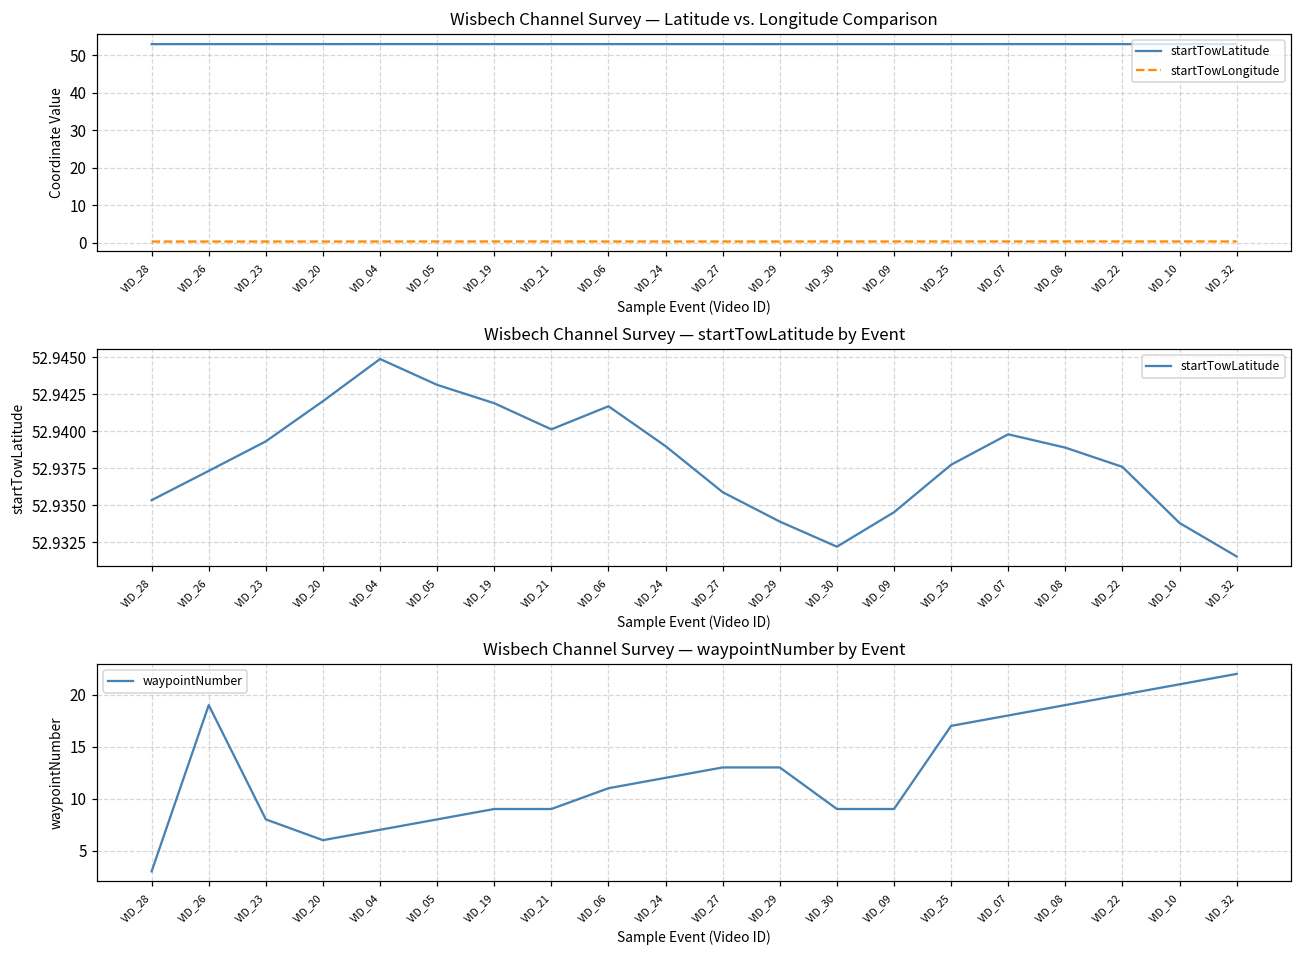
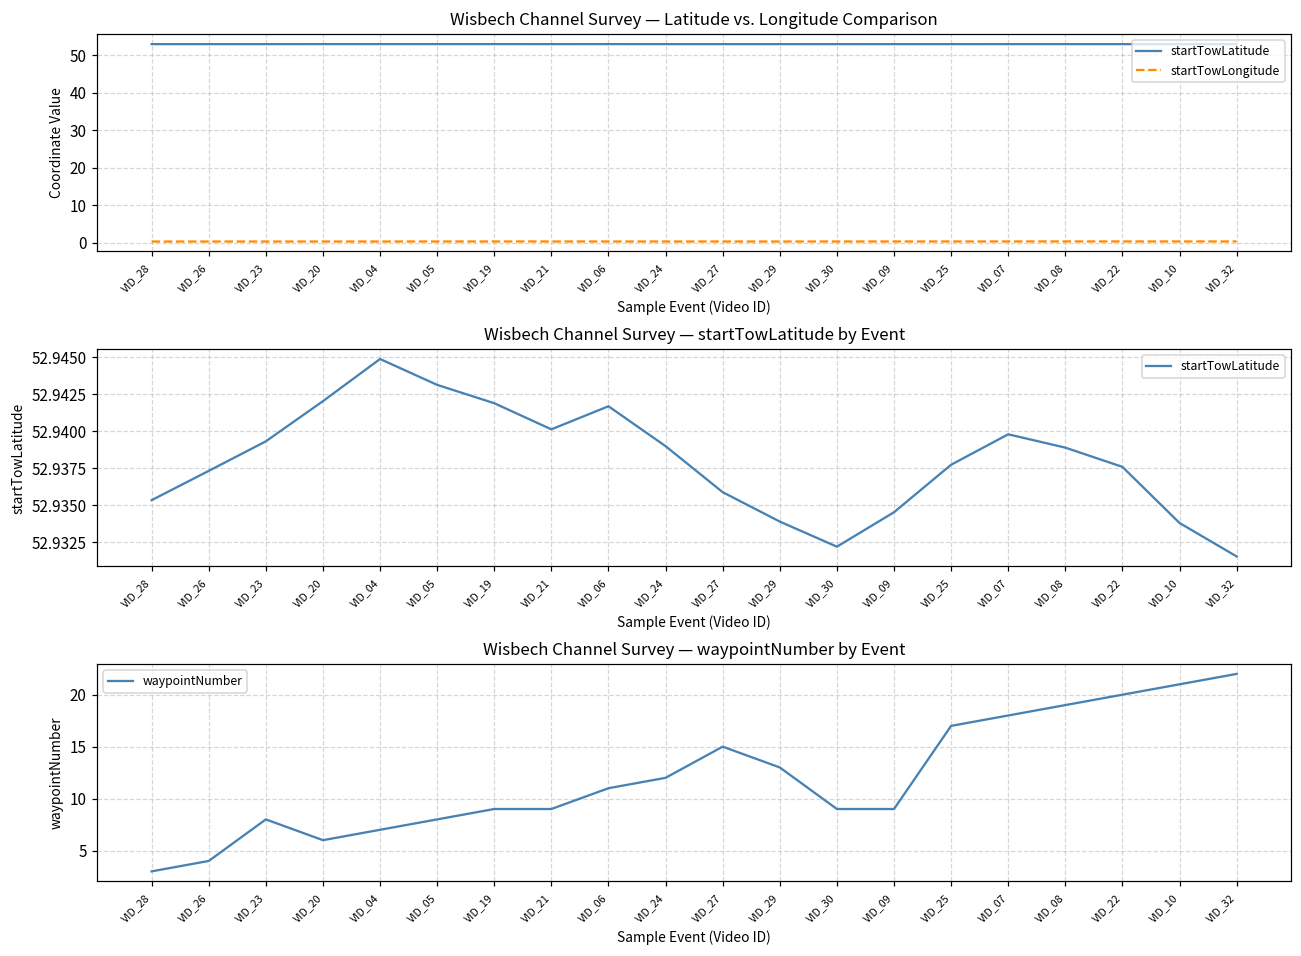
Wisbech Channel Survey — waypointNumber by Event, VID_26: 19 -> 4
Wisbech Channel Survey — waypointNumber by Event, VID_27: 13 -> 15
